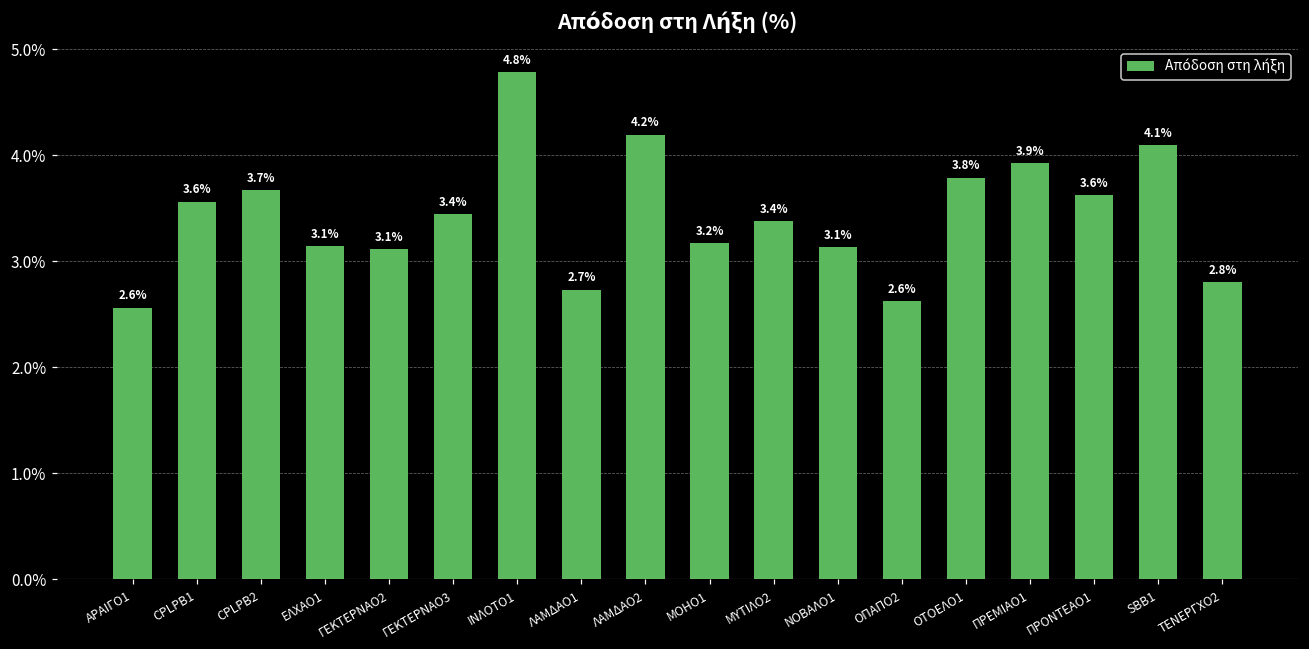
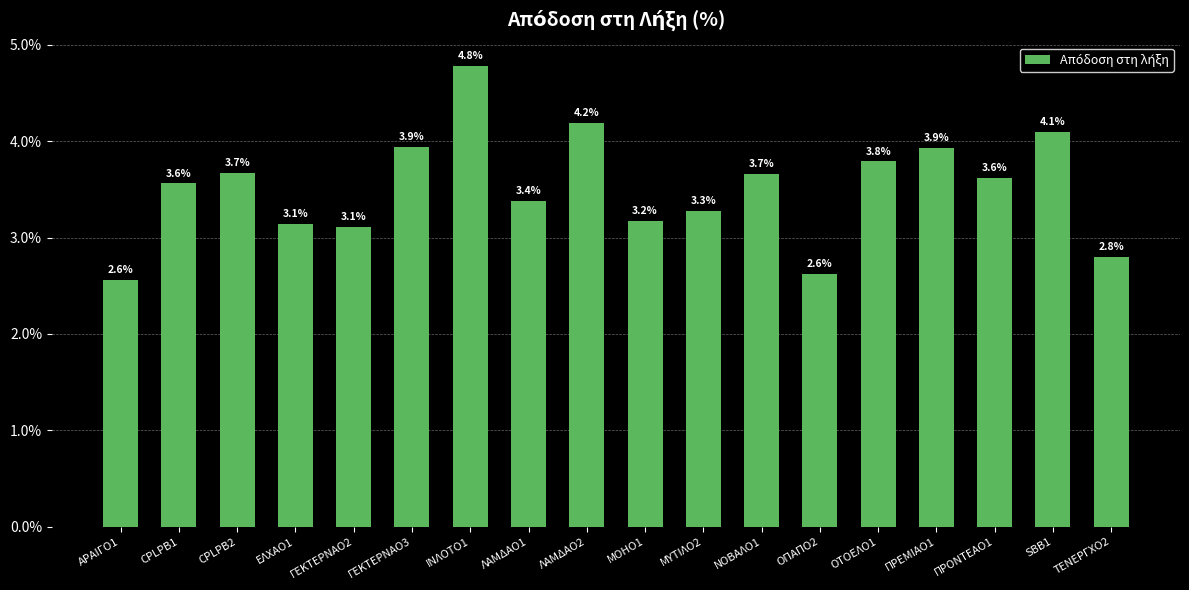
ΓΕΚΤΕΡΝΑΟ3: 3.4% -> 3.9%
ΛΑΜΔΑΟ1: 2.7% -> 3.4%
ΜΥΤΙΛΟ2: 3.4% -> 3.3%
ΝΟΒΑΛΟ1: 3.1% -> 3.7%
